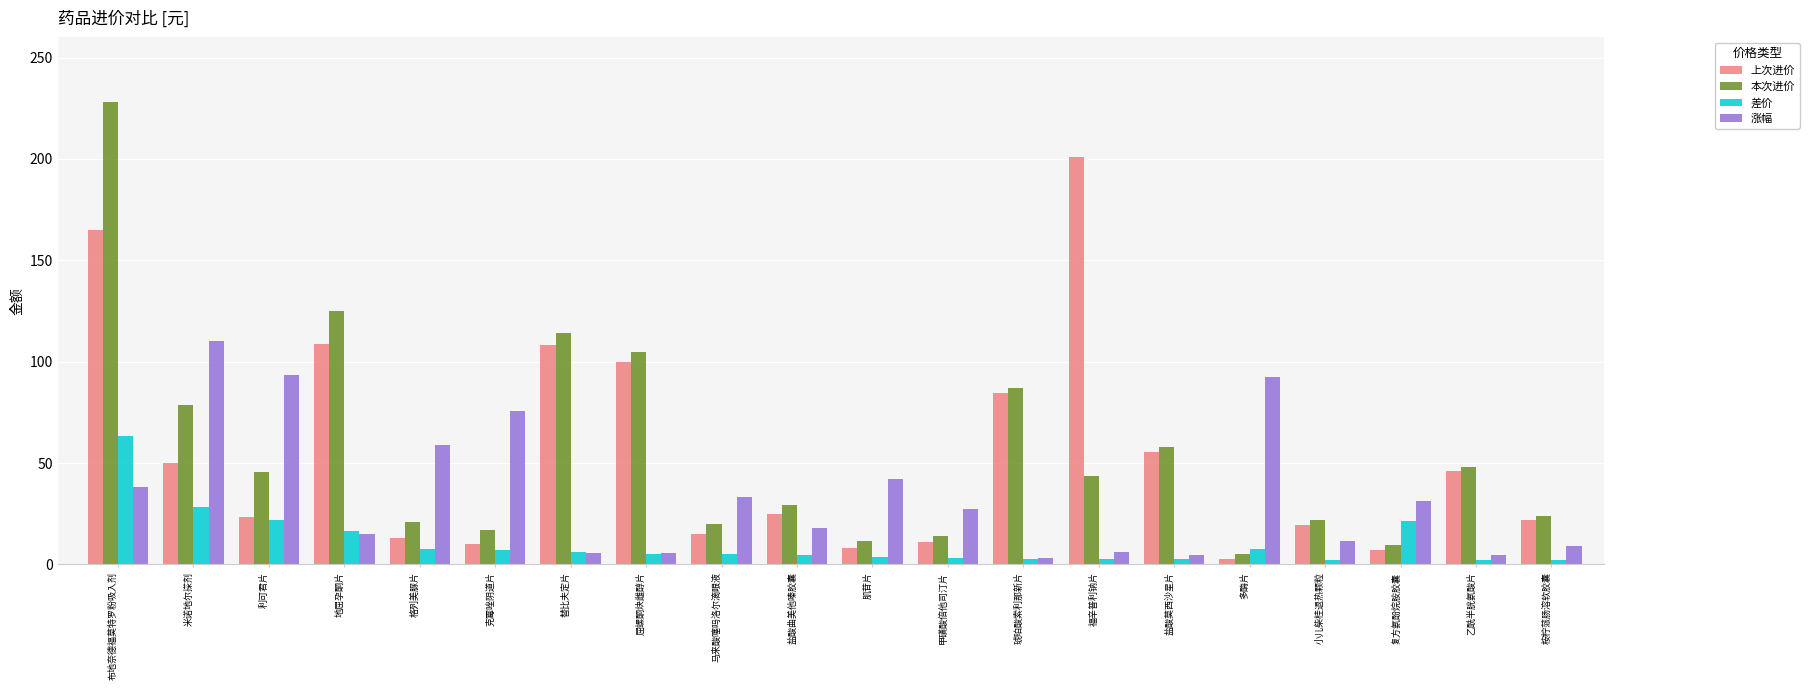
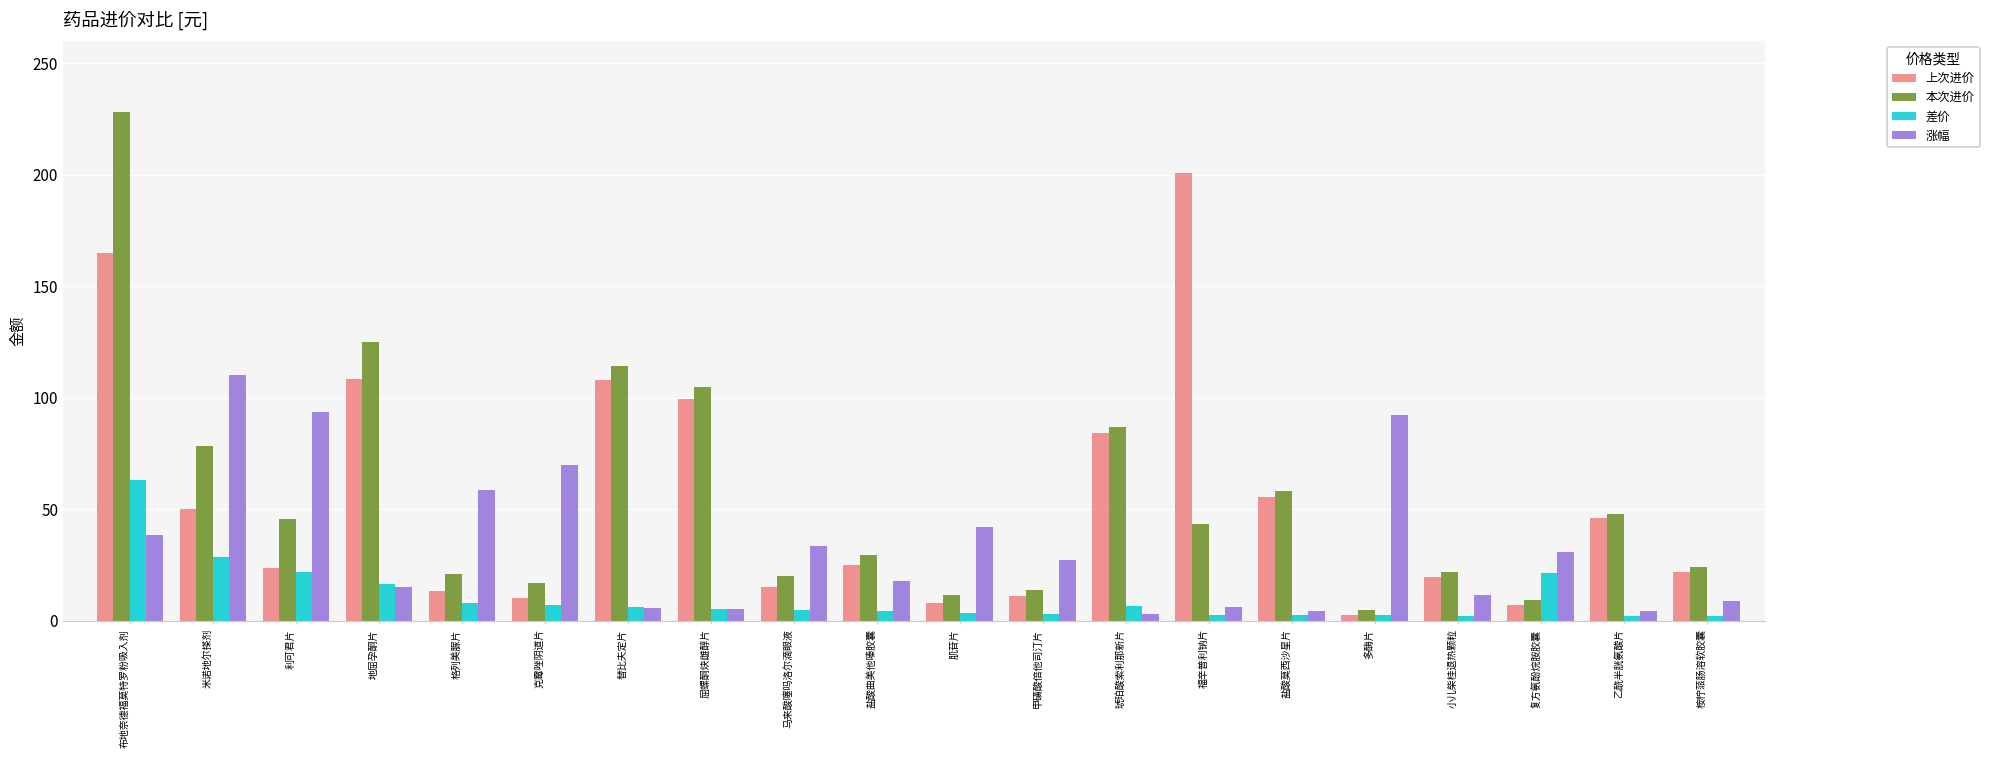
涨幅, 克霉唑阴道片: 76 -> 70
差价, 琥珀酸索利那新片: 3 -> 7
差价, 多酶片: 8 -> 2
